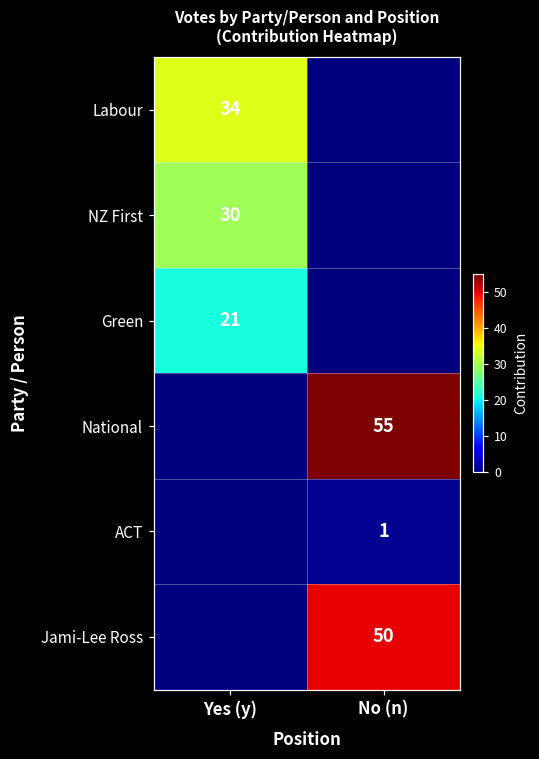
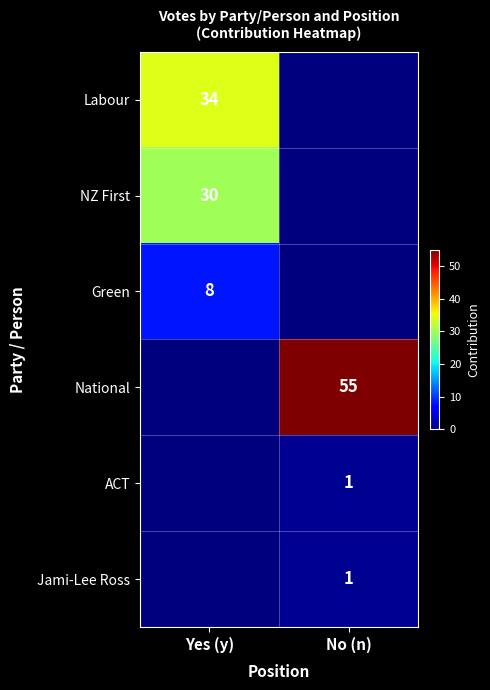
Green, Yes (y): 21 -> 8
Jami-Lee Ross, No (n): 50 -> 1
